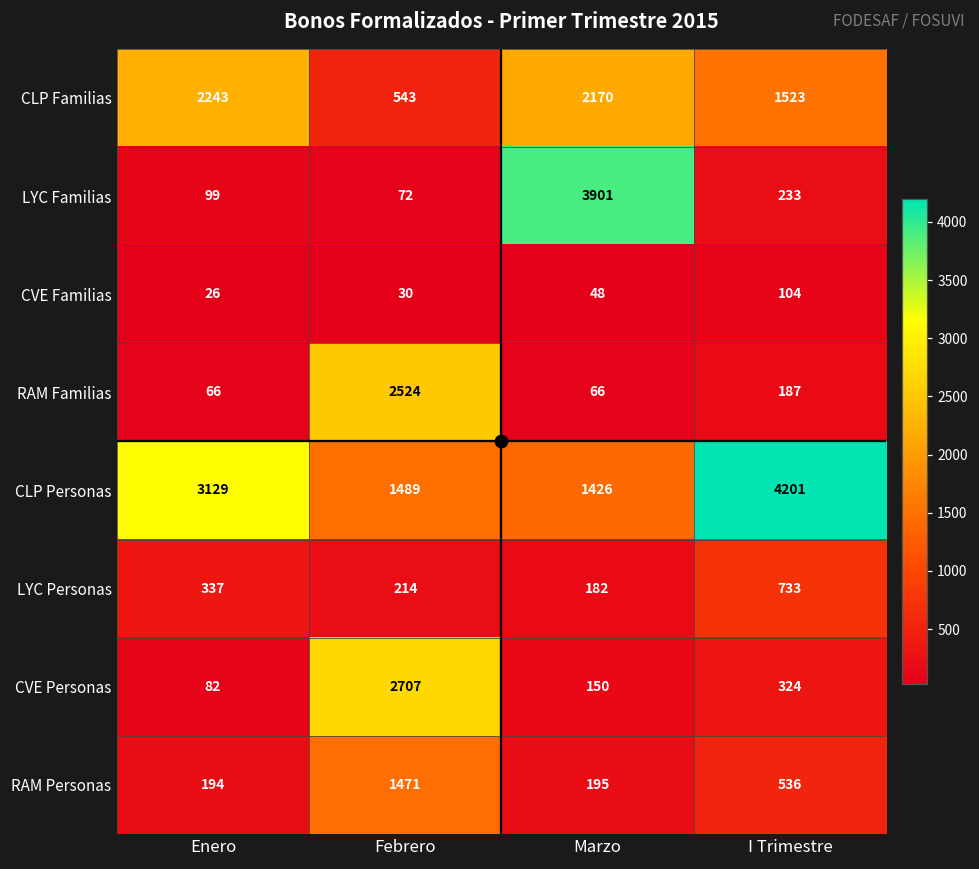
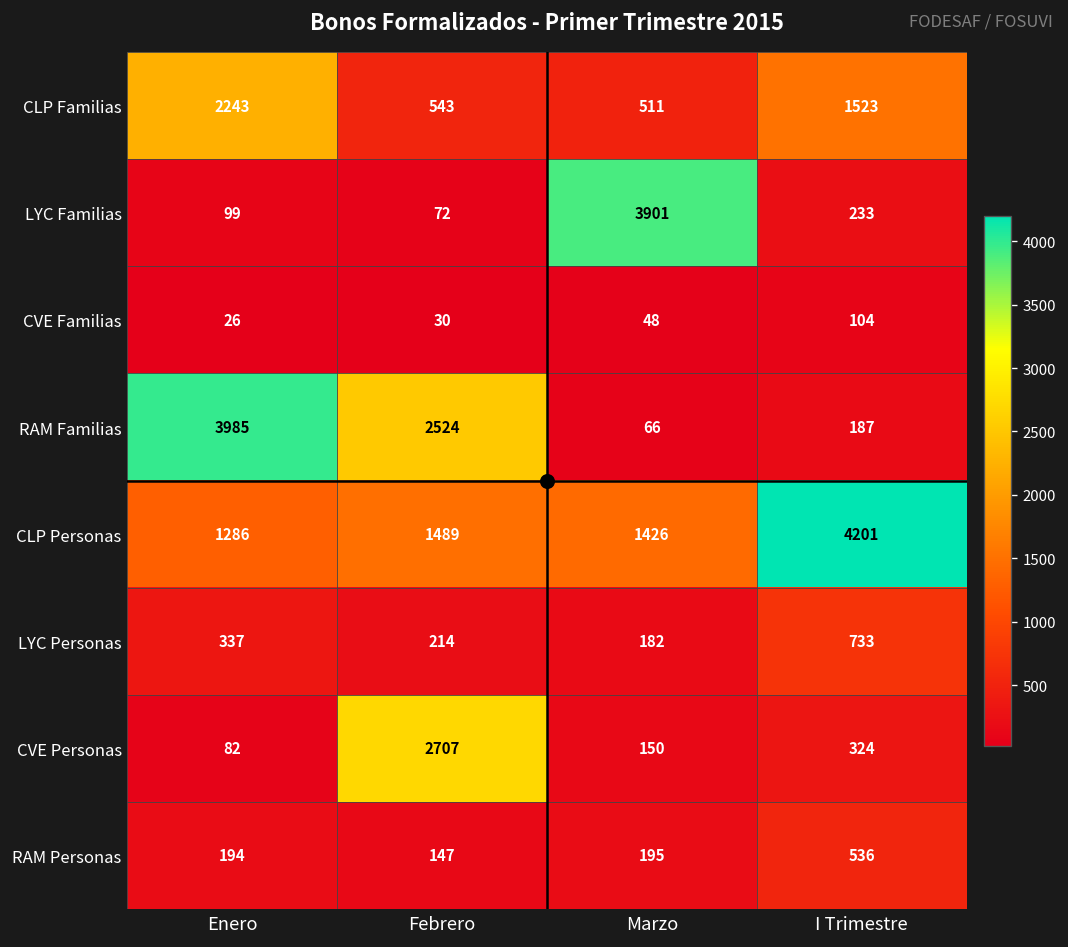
CLP Familias, Marzo: 2170 -> 511
RAM Familias, Enero: 66 -> 3985
CLP Personas, Enero: 3129 -> 1286
RAM Personas, Febrero: 1471 -> 147
